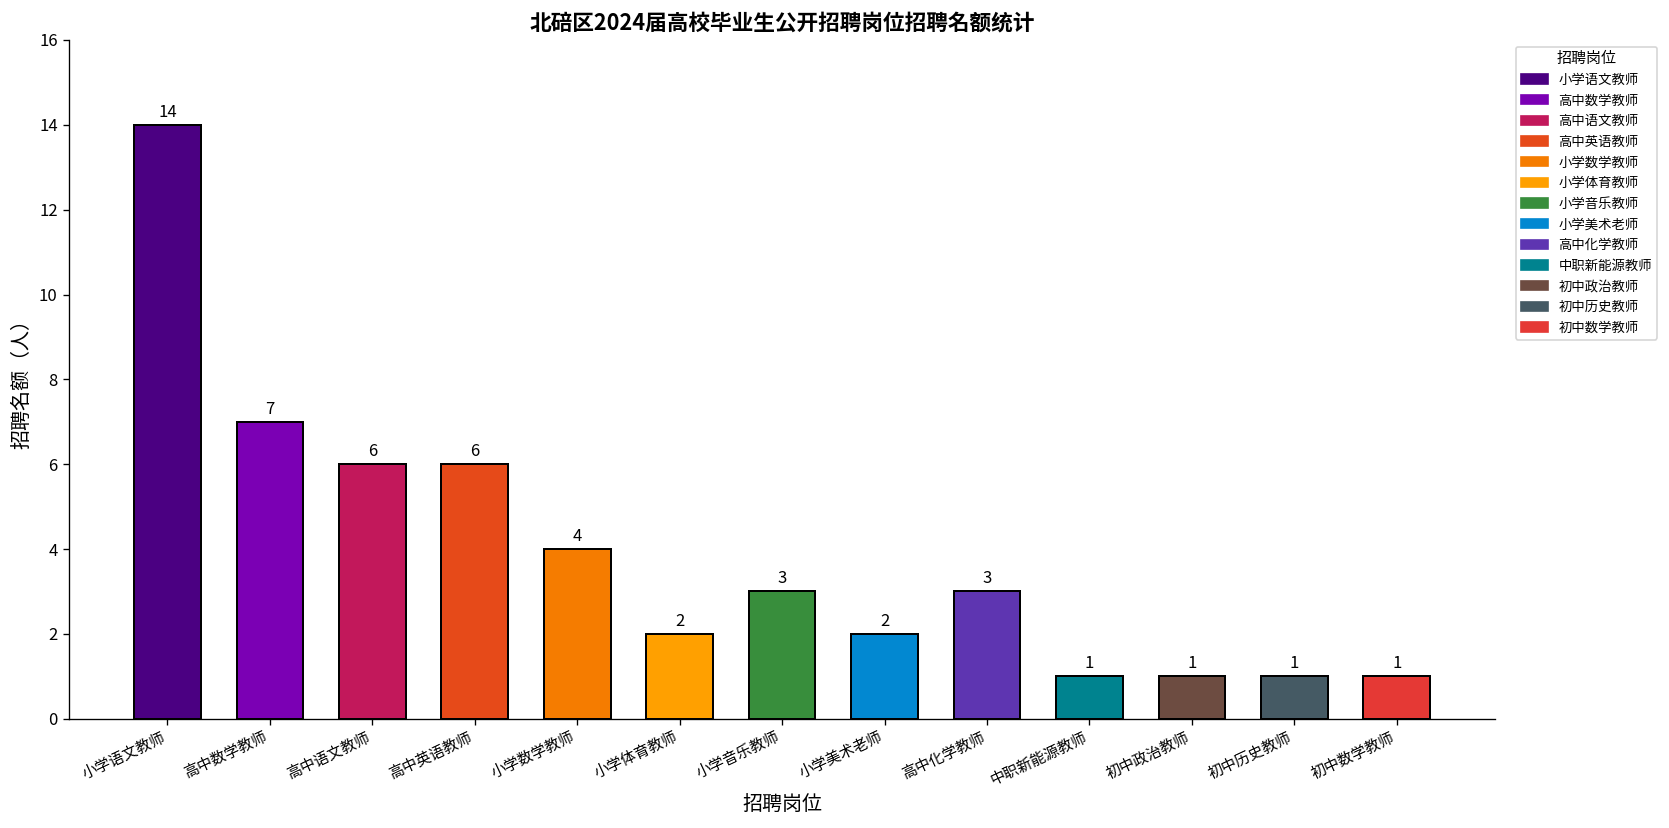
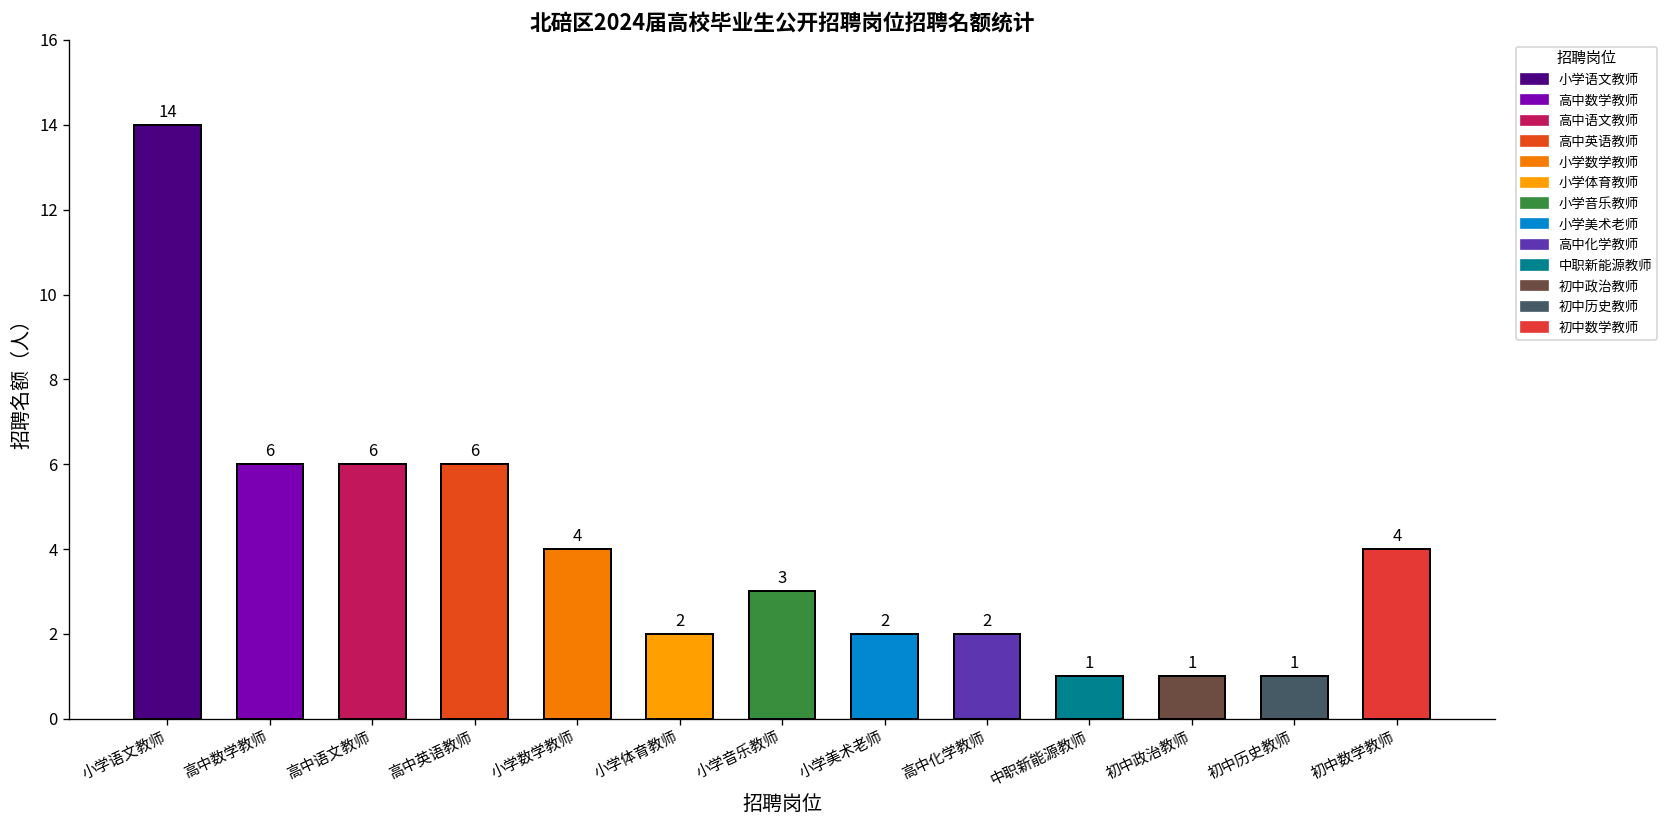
高中数学教师: 7 -> 6
高中化学教师: 3 -> 2
初中数学教师: 1 -> 4
